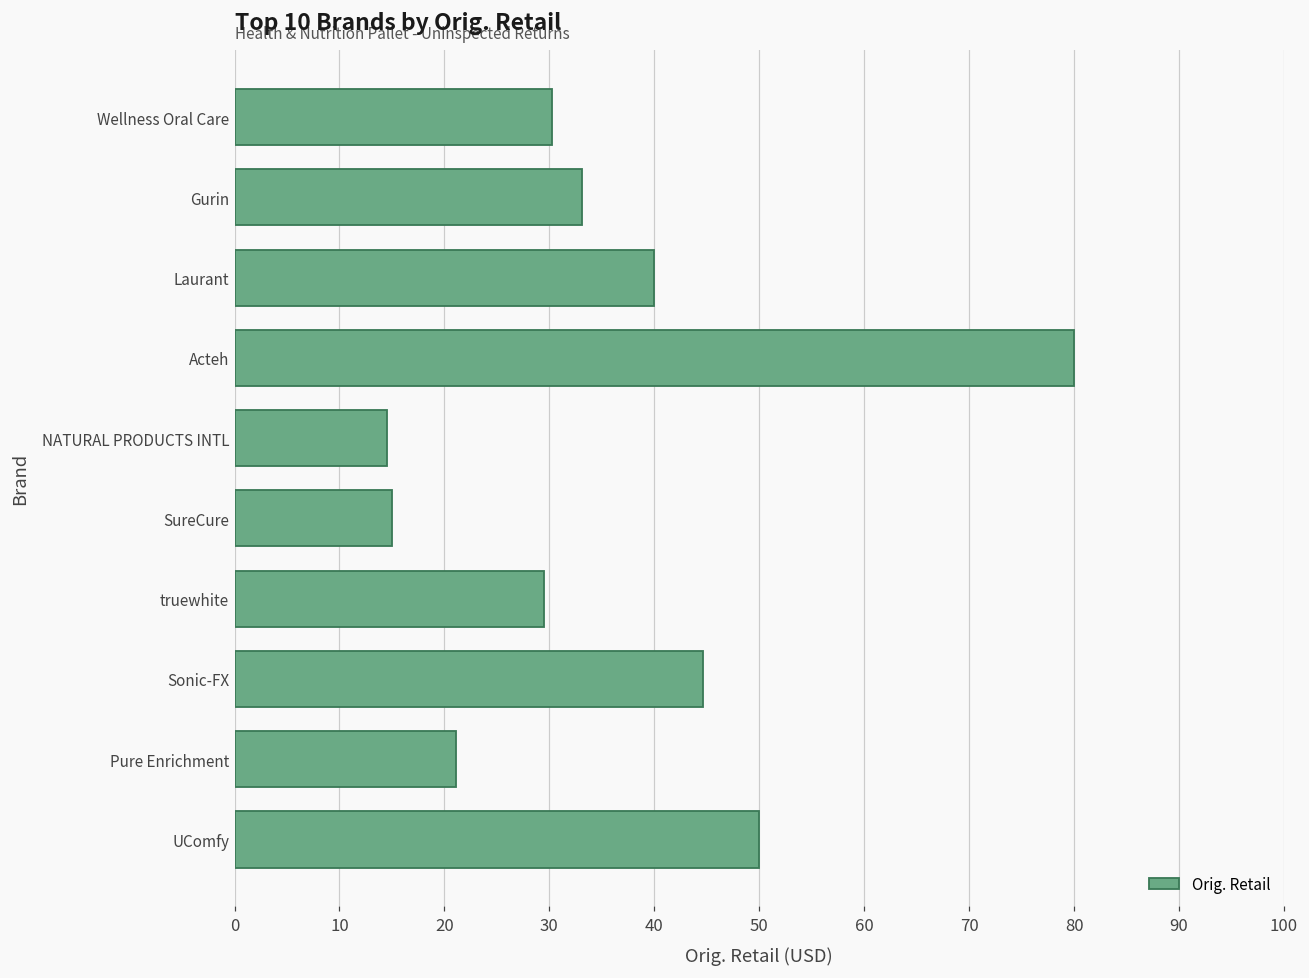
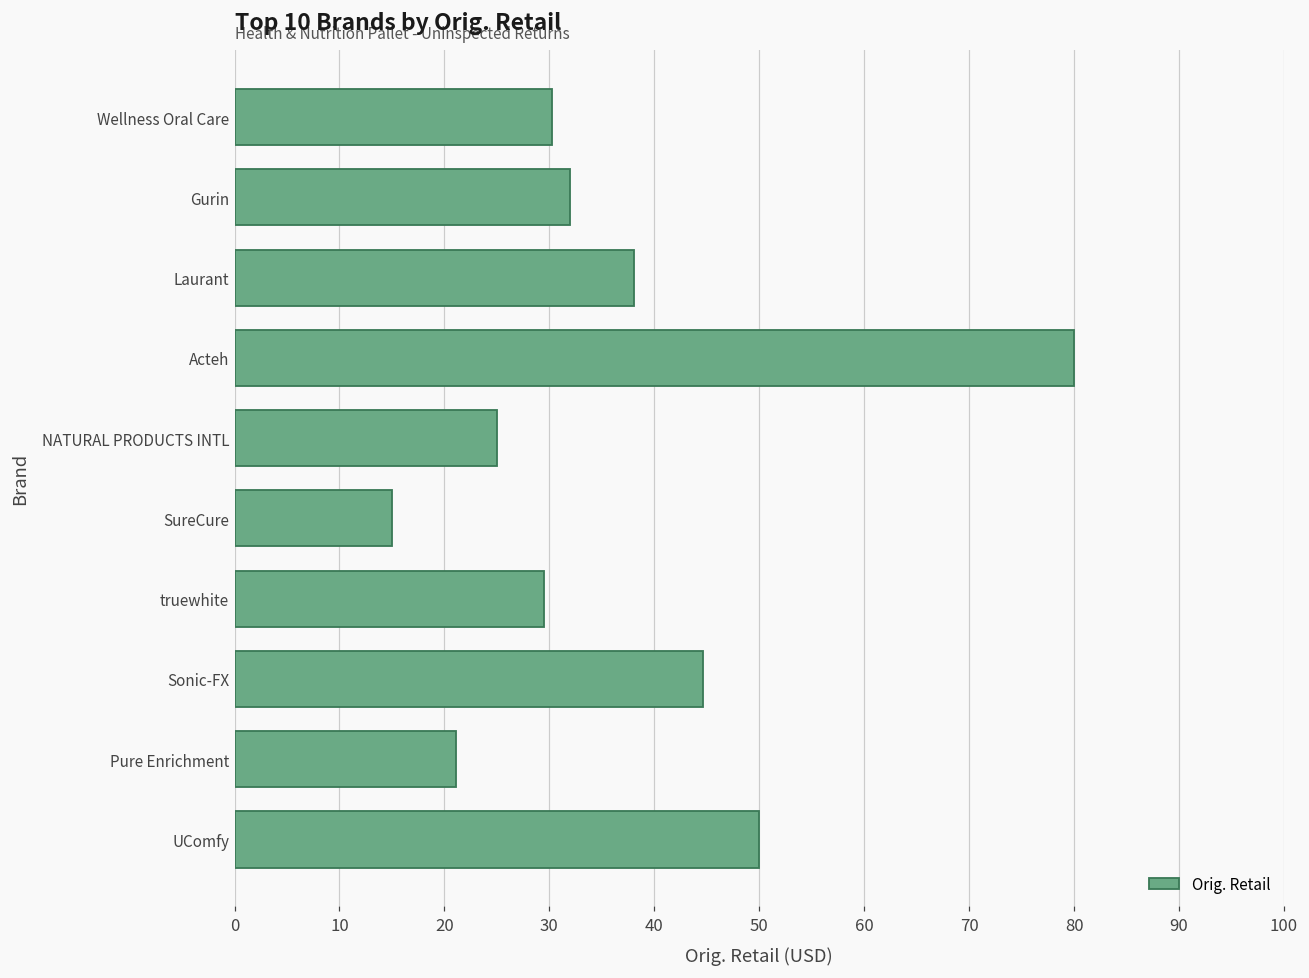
Gurin: 33 -> 32
Laurant: 40 -> 38
NATURAL PRODUCTS INTL: 15 -> 25
